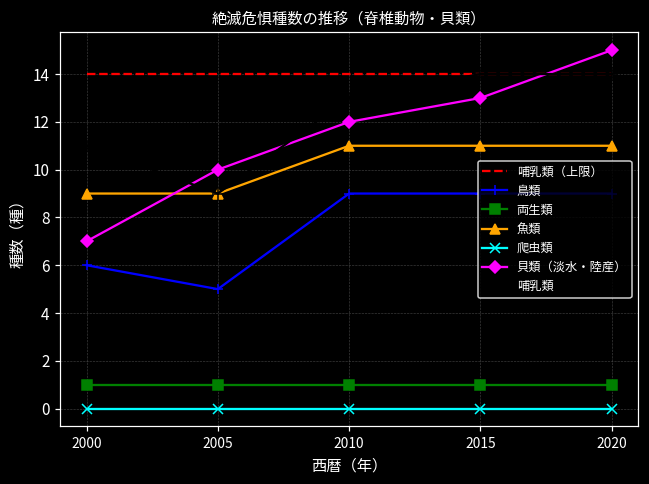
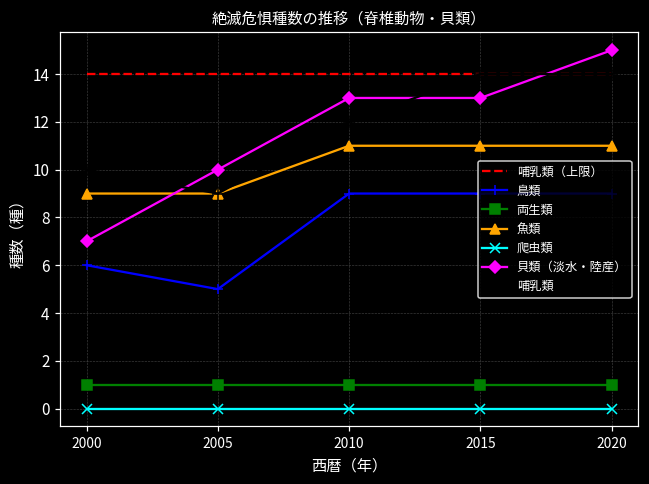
哺乳類, 2000: 11 -> 10
貝類（淡水・陸産）, 2010: 12 -> 13
哺乳類, 2010: 13 -> 12
